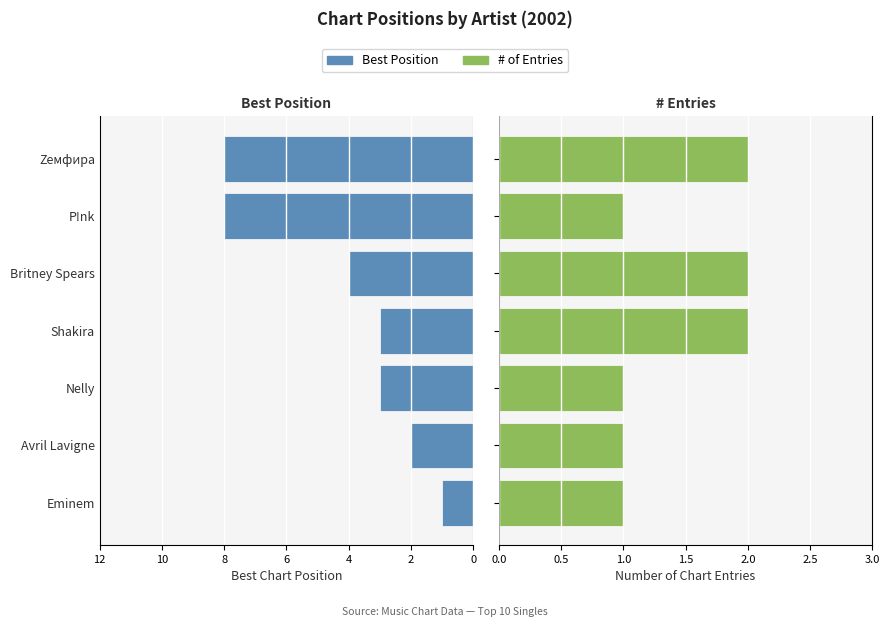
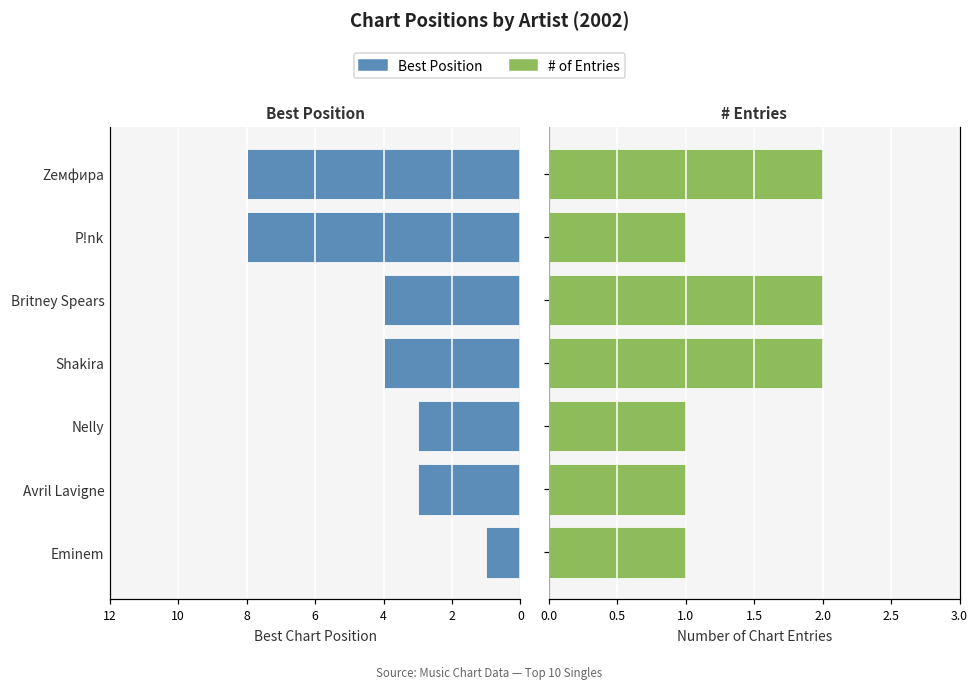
Best Position, Shakira: 3 -> 4
Best Position, Avril Lavigne: 2 -> 3
